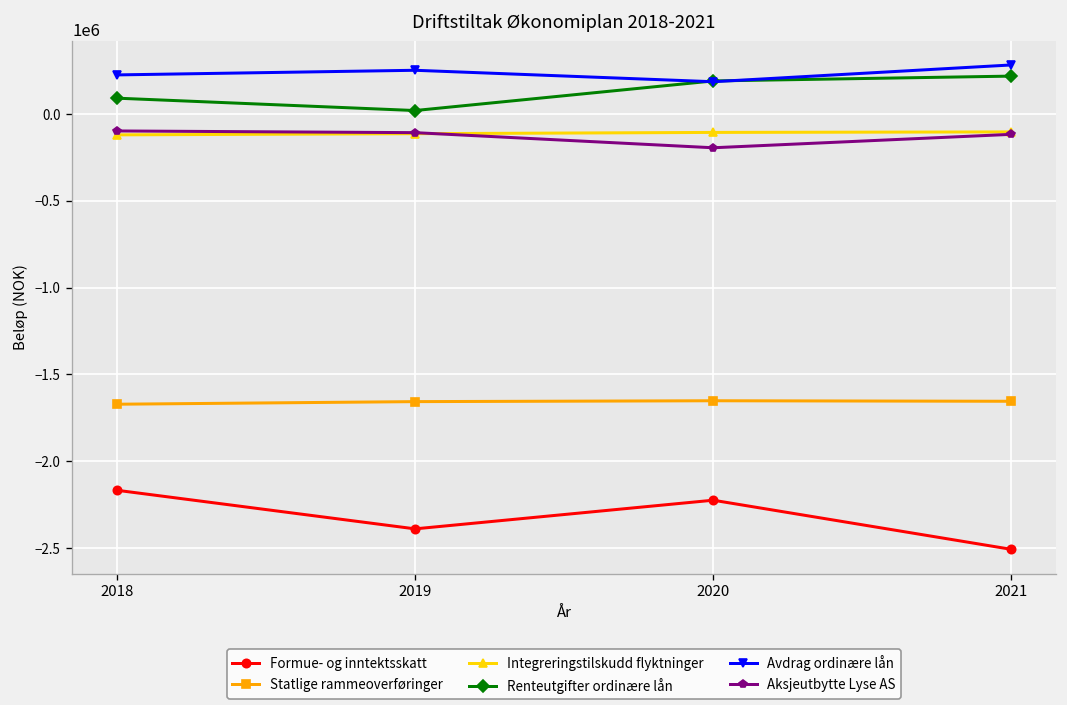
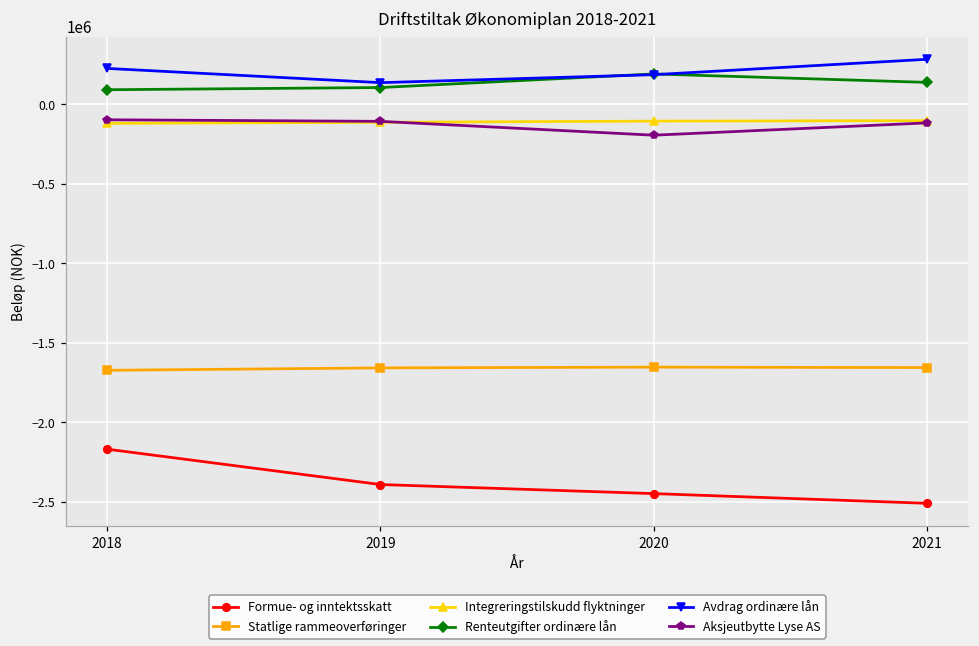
Renteutgifter ordinære lån, 2019: 20000 -> 110000
Avdrag ordinære lån, 2019: 250000 -> 140000
Formue- og inntektsskatt, 2020: -2220000 -> -2450000
Renteutgifter ordinære lån, 2021: 220000 -> 140000
